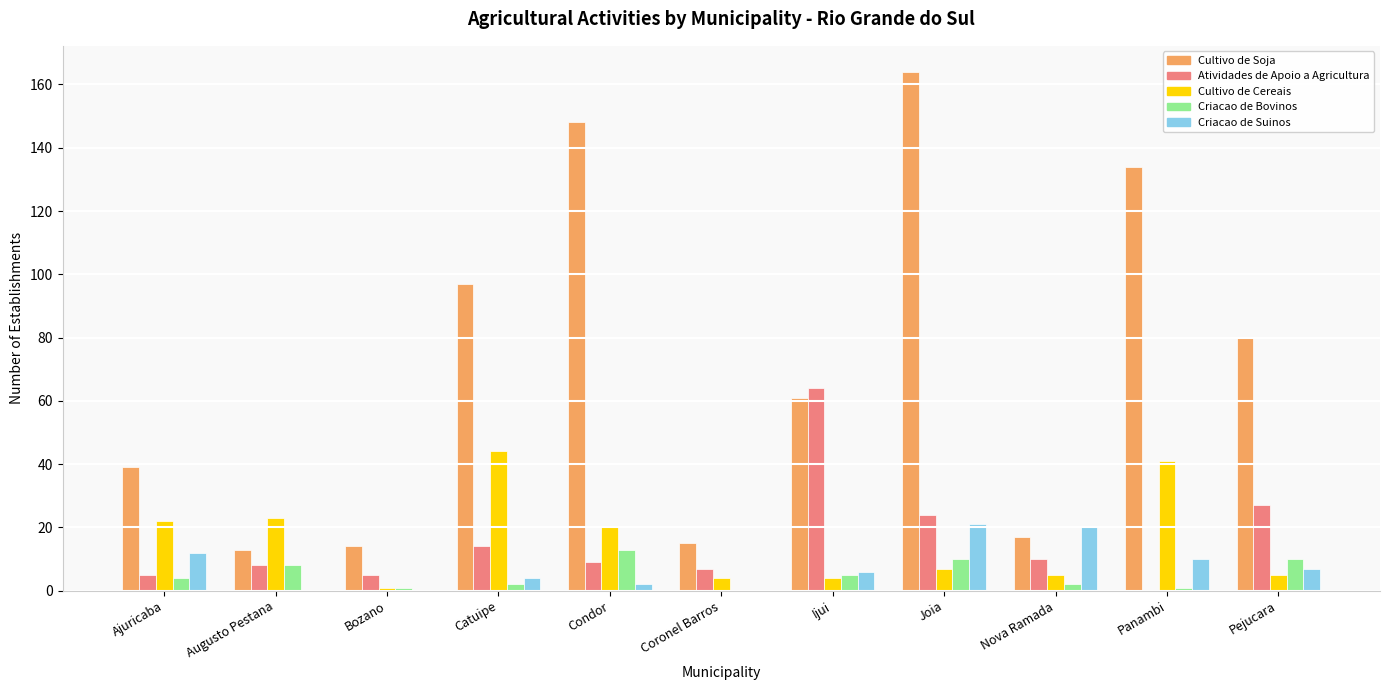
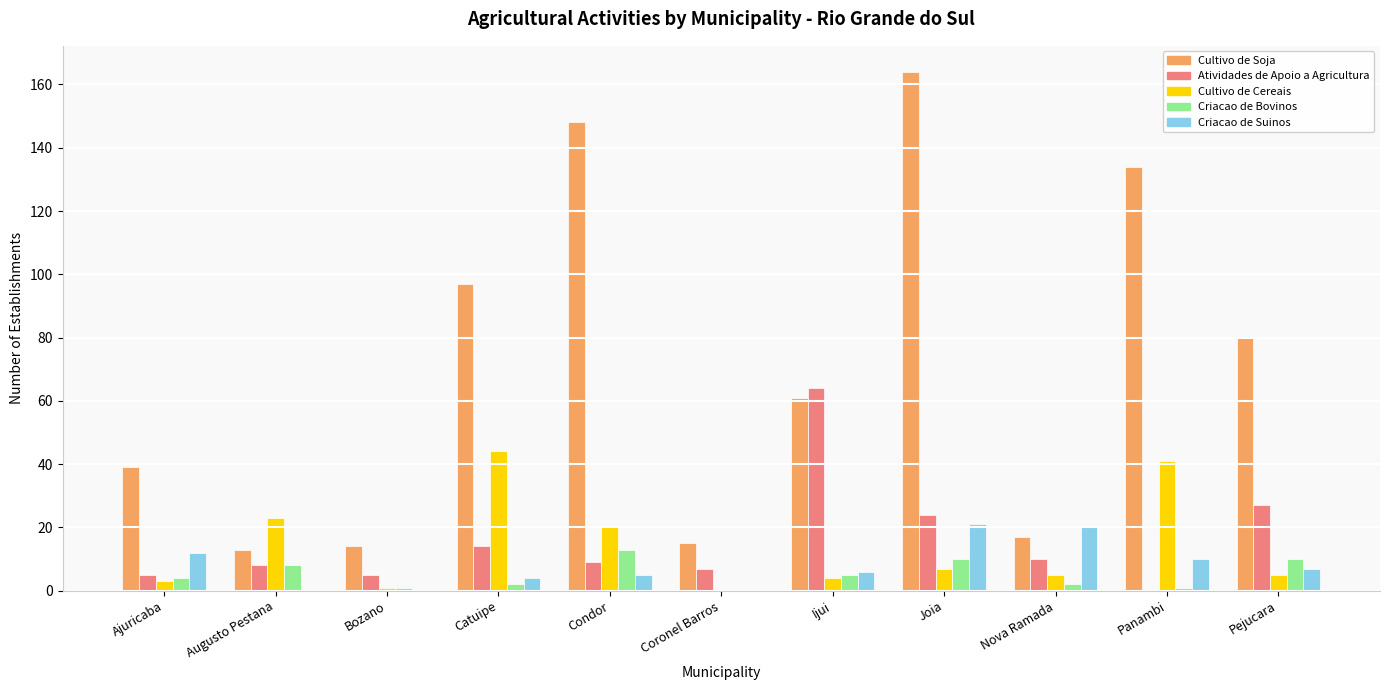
Cultivo de Cereais, Ajuricaba: 22 -> 3
Criacao de Suinos, Condor: 2 -> 5
Cultivo de Cereais, Coronel Barros: 4 -> 0
